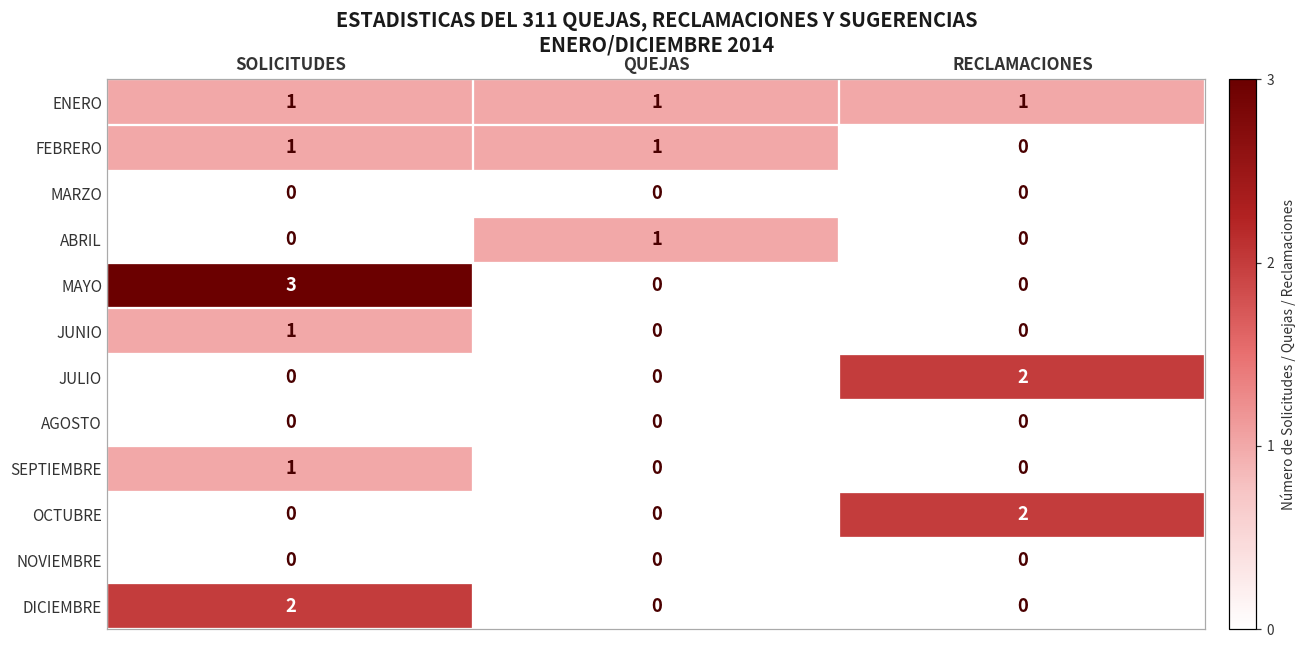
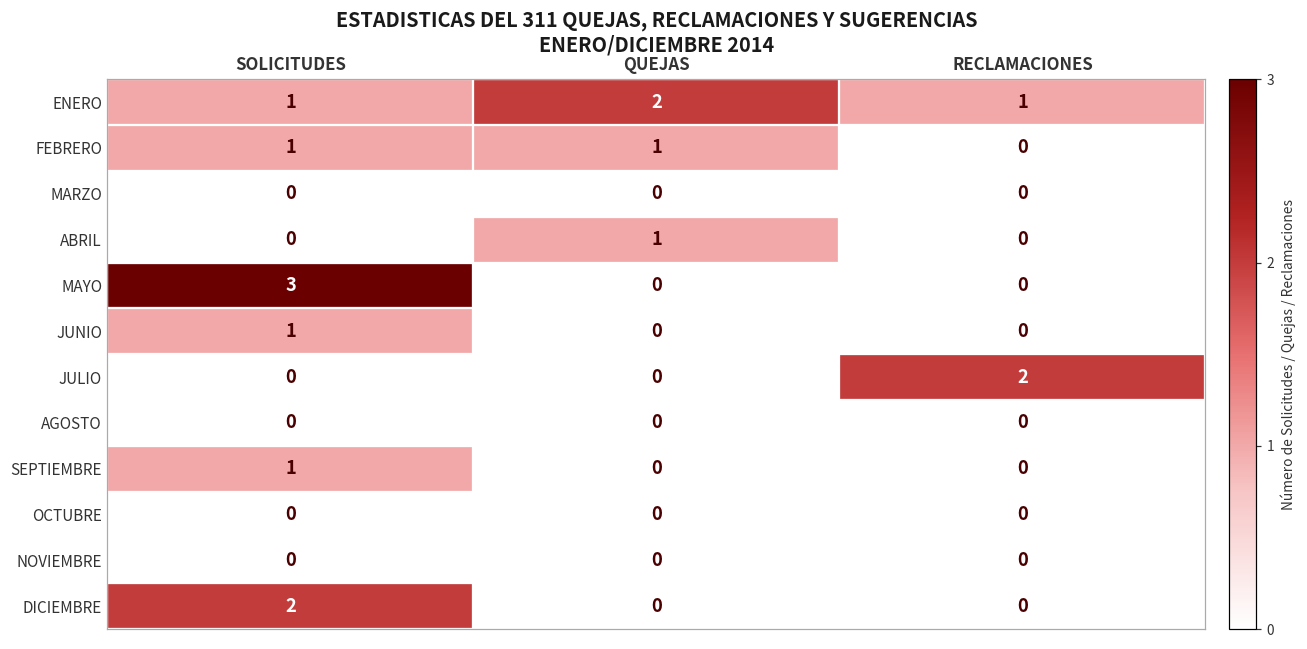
ENERO, QUEJAS: 1 -> 2
OCTUBRE, RECLAMACIONES: 2 -> 0
